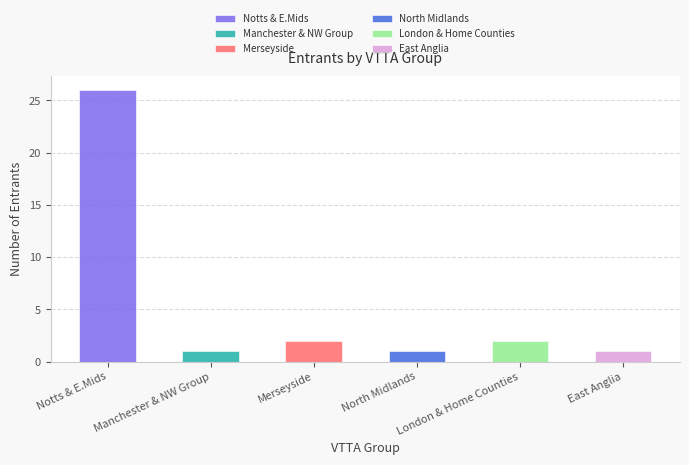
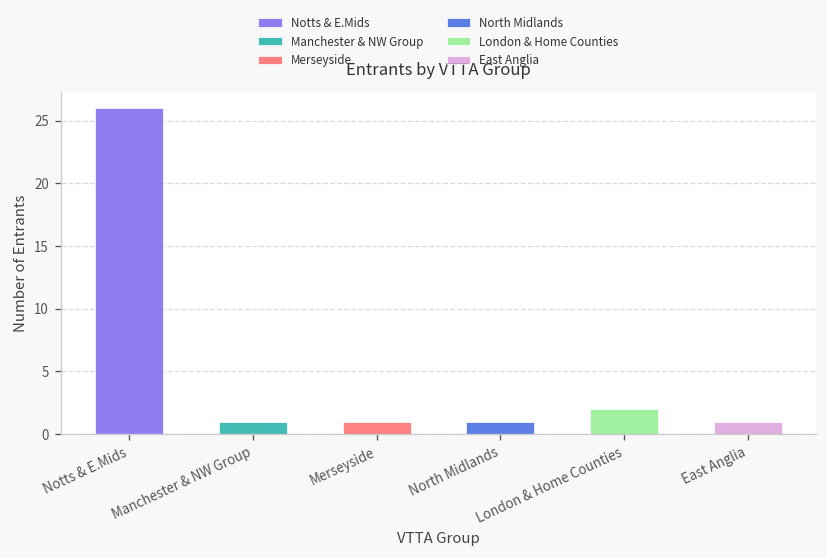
Merseyside: 2 -> 1
